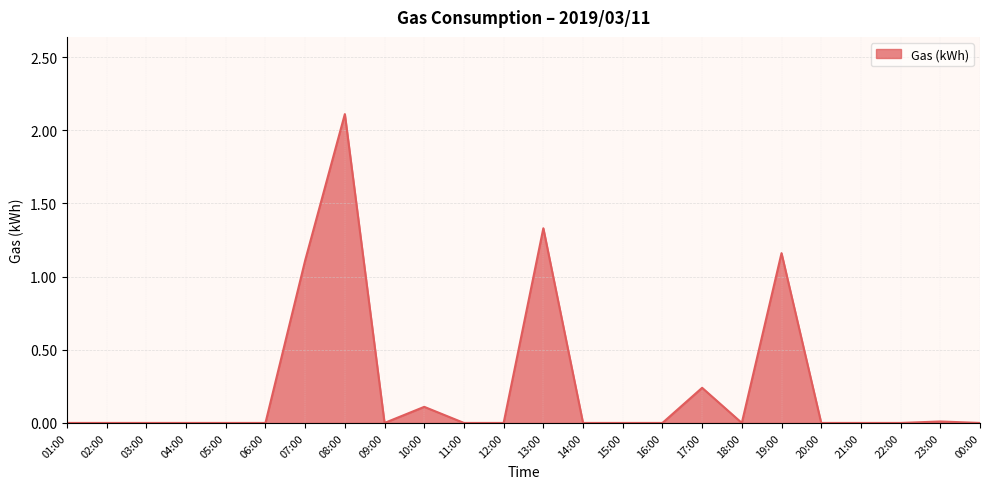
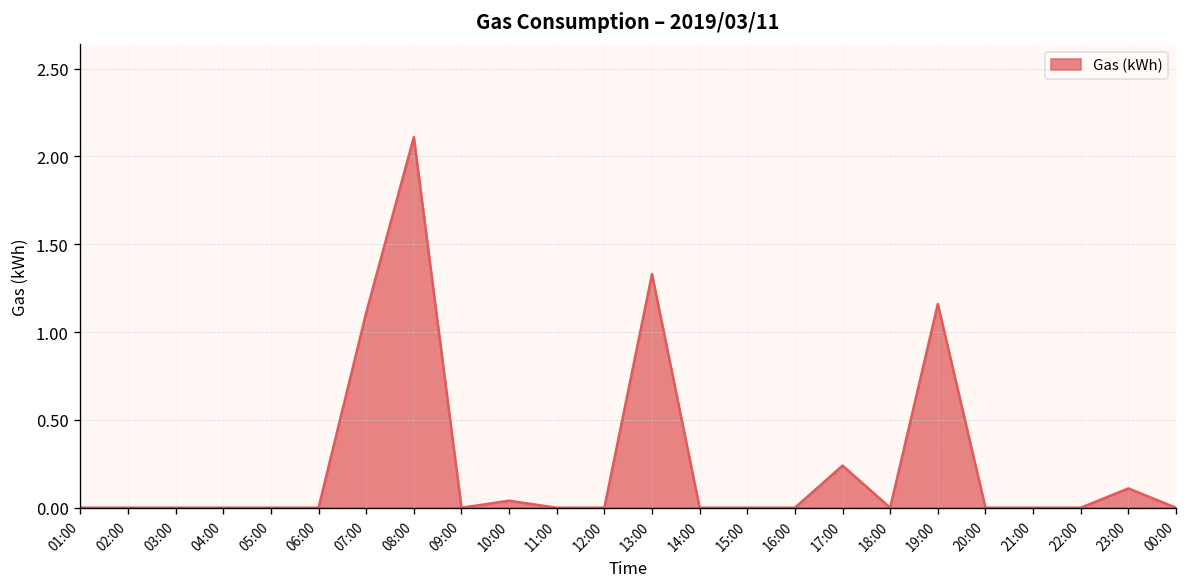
10:00: 0.11 -> 0.04
23:00: 0.01 -> 0.11
